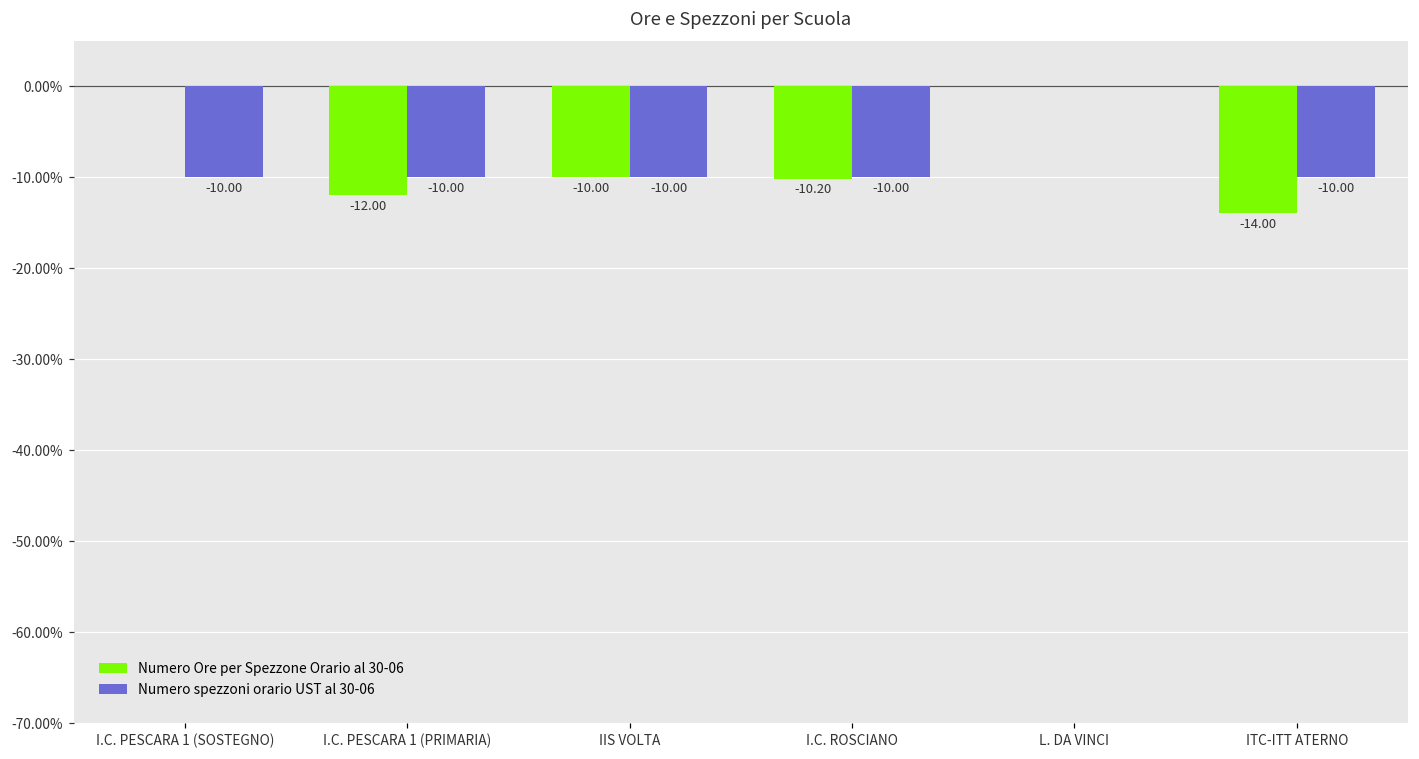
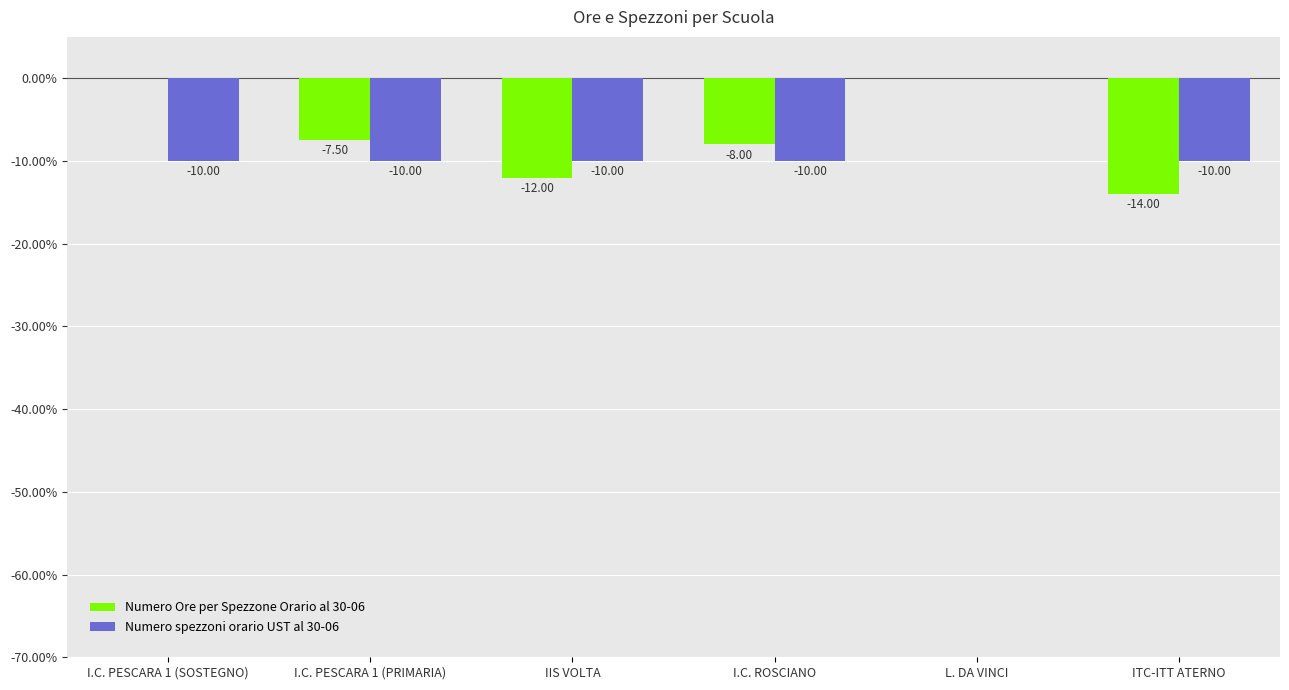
Numero Ore per Spezzone Orario al 30-06, I.C. PESCARA 1 (PRIMARIA): -12.00 -> -7.50
Numero Ore per Spezzone Orario al 30-06, IIS VOLTA: -10.00 -> -12.00
Numero Ore per Spezzone Orario al 30-06, I.C. ROSCIANO: -10.20 -> -8.00
